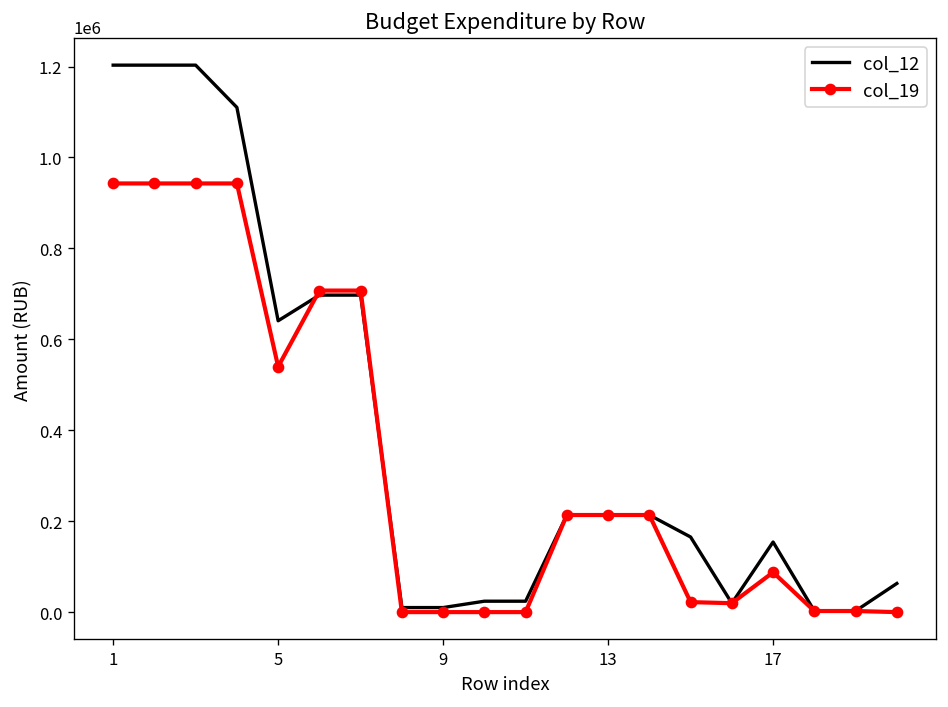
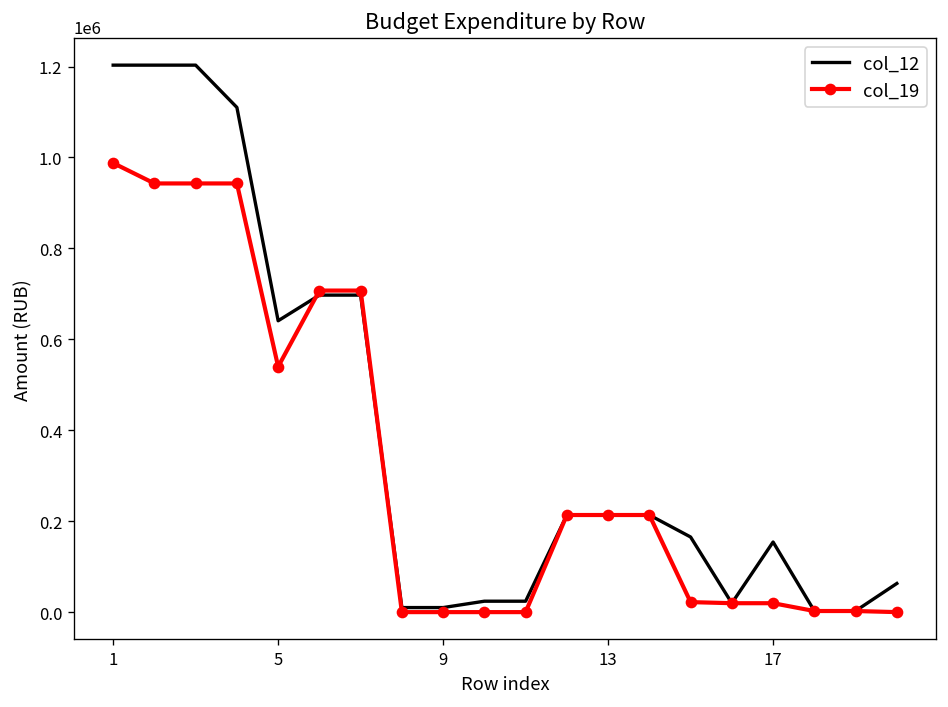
col_19, 1: 940000 -> 990000
col_19, 17: 90000 -> 20000
